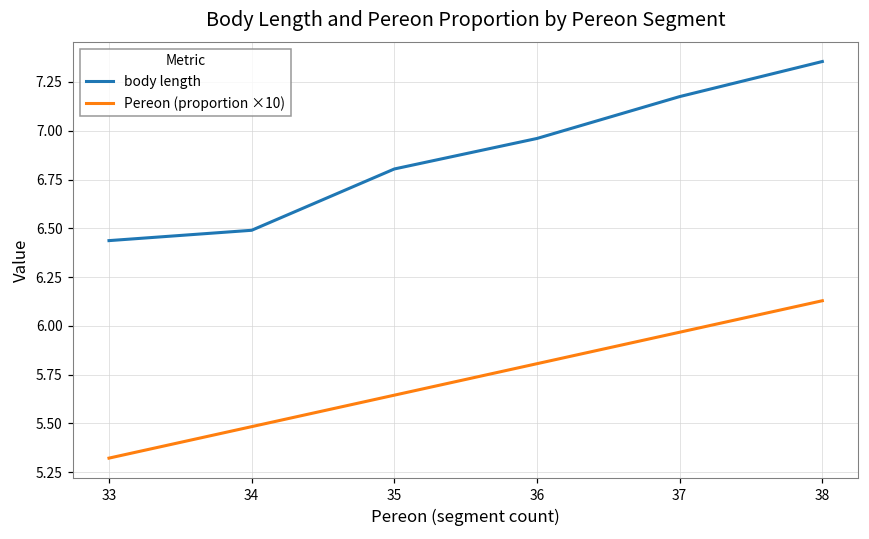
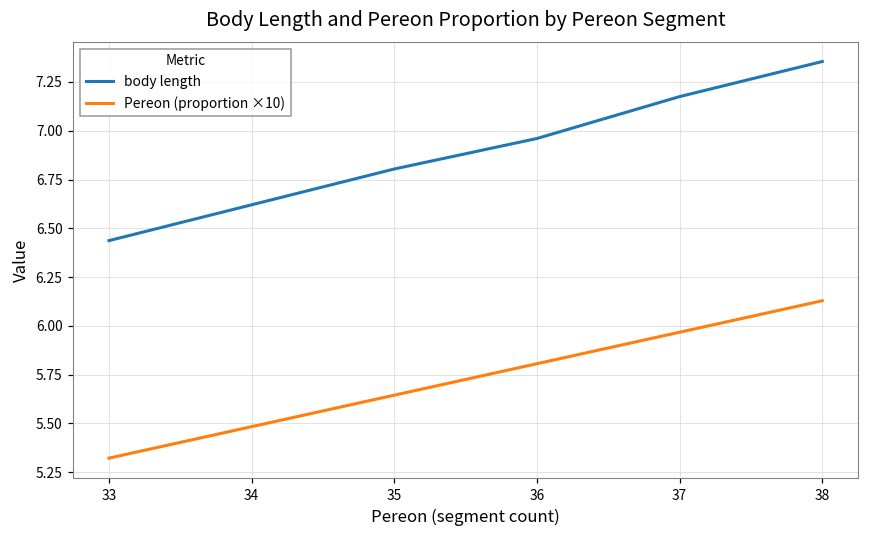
body length, 34: 6.49 -> 6.62
